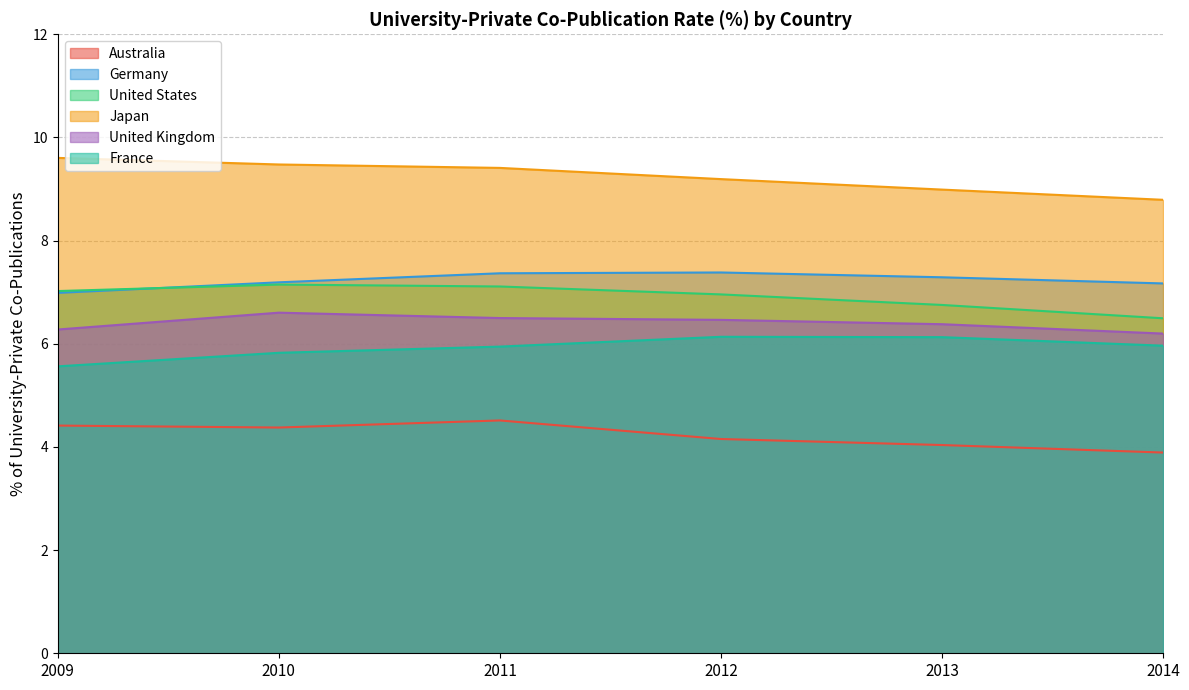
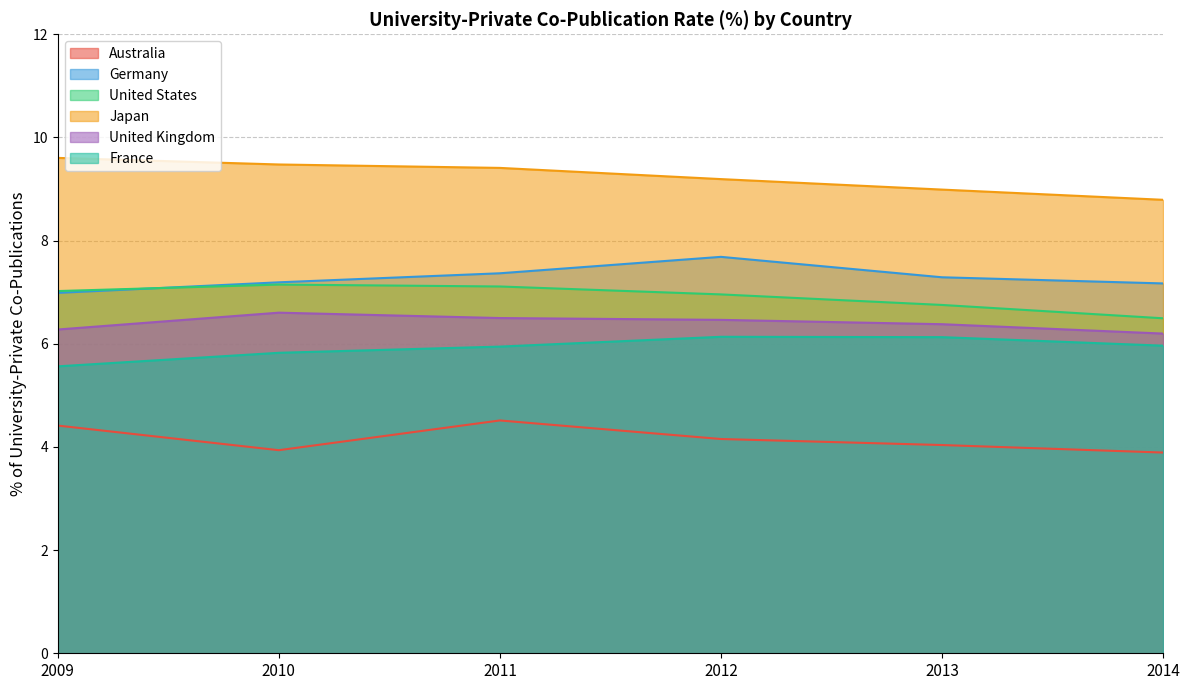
Australia, 2010: 4.4 -> 3.9
Germany, 2012: 7.4 -> 7.7
